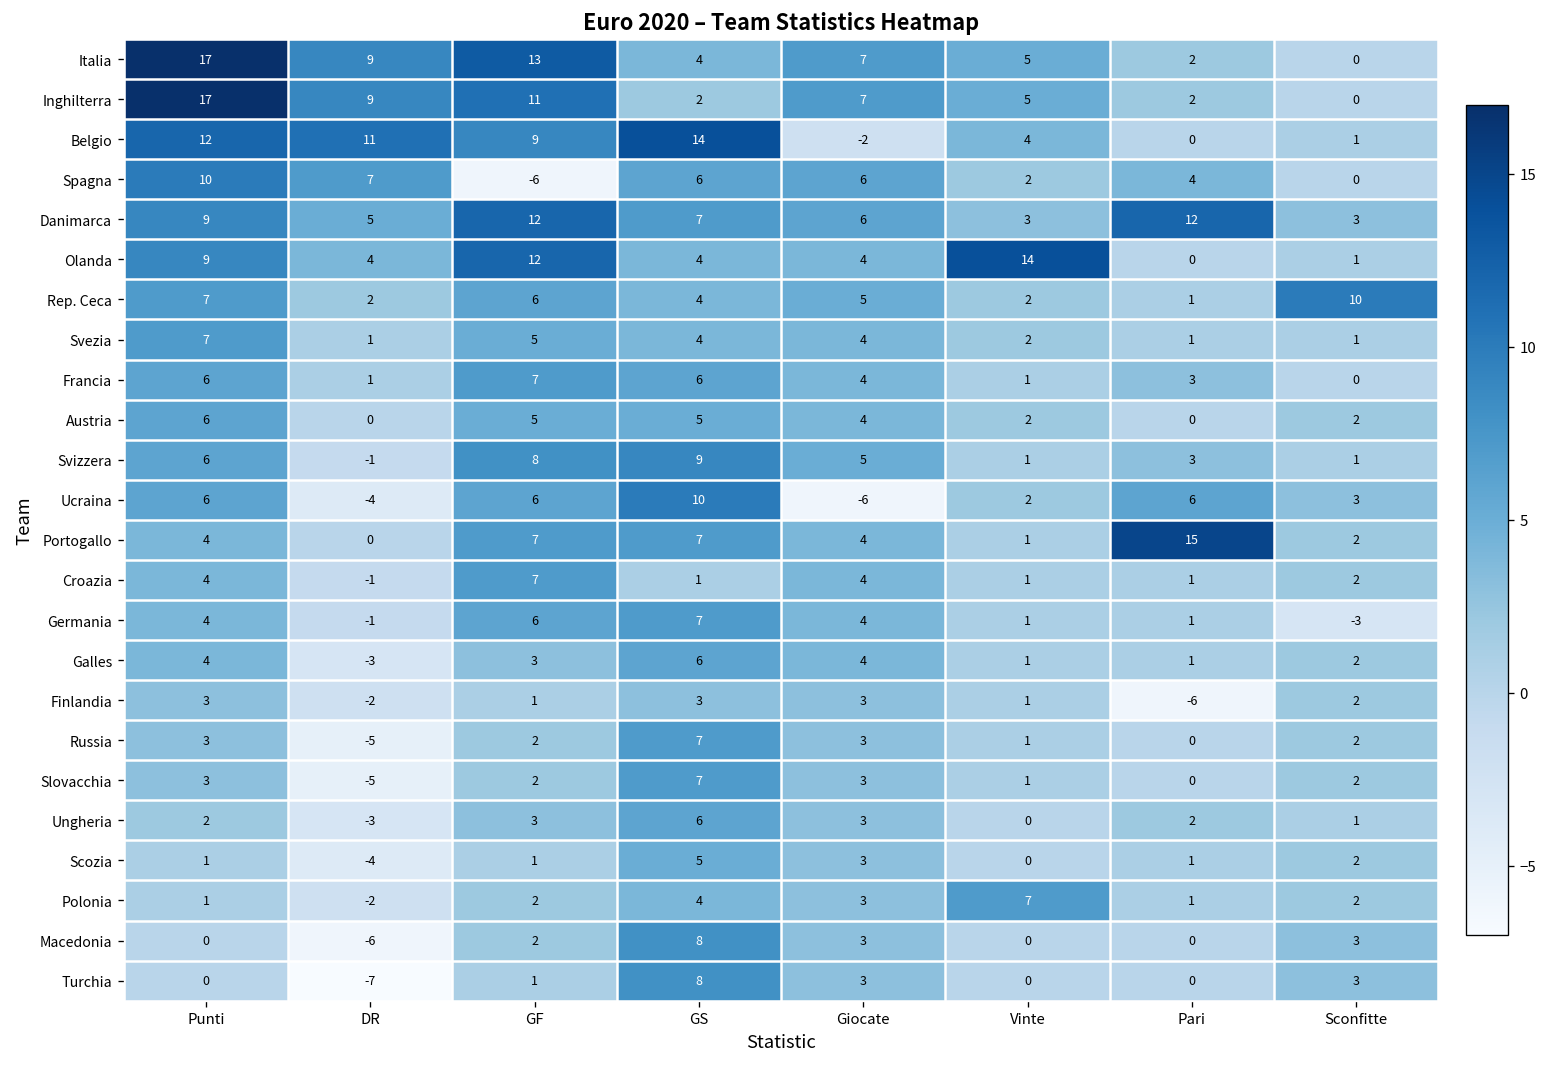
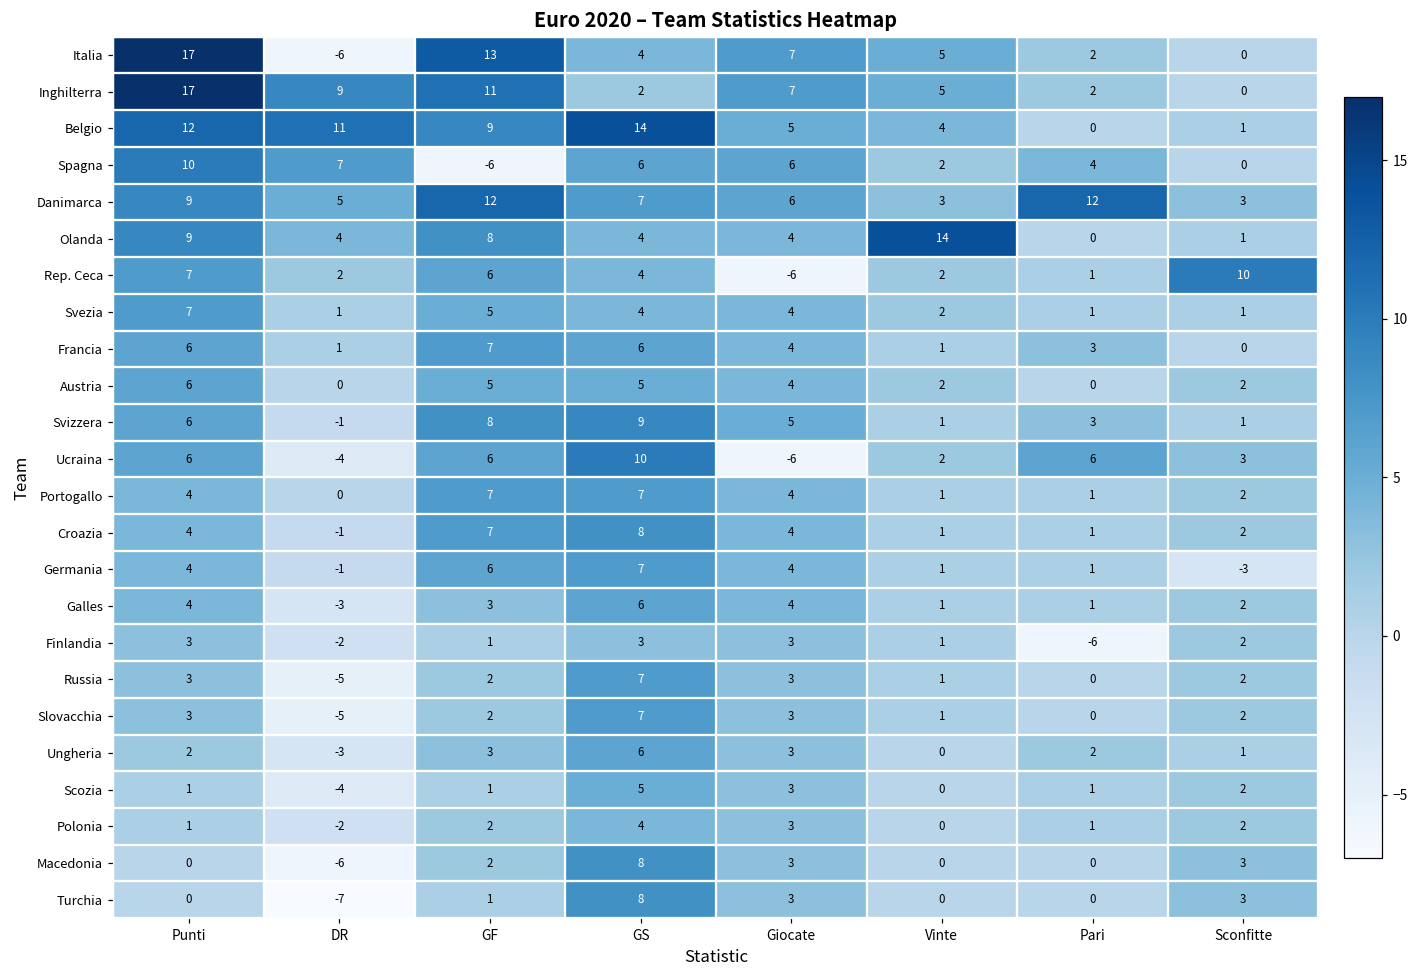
Italia, DR: 9 -> -6
Belgio, Giocate: -2 -> 5
Olanda, GF: 12 -> 8
Rep. Ceca, Giocate: 5 -> -6
Portogallo, Pari: 15 -> 1
Croazia, GS: 1 -> 8
Polonia, Vinte: 7 -> 0
